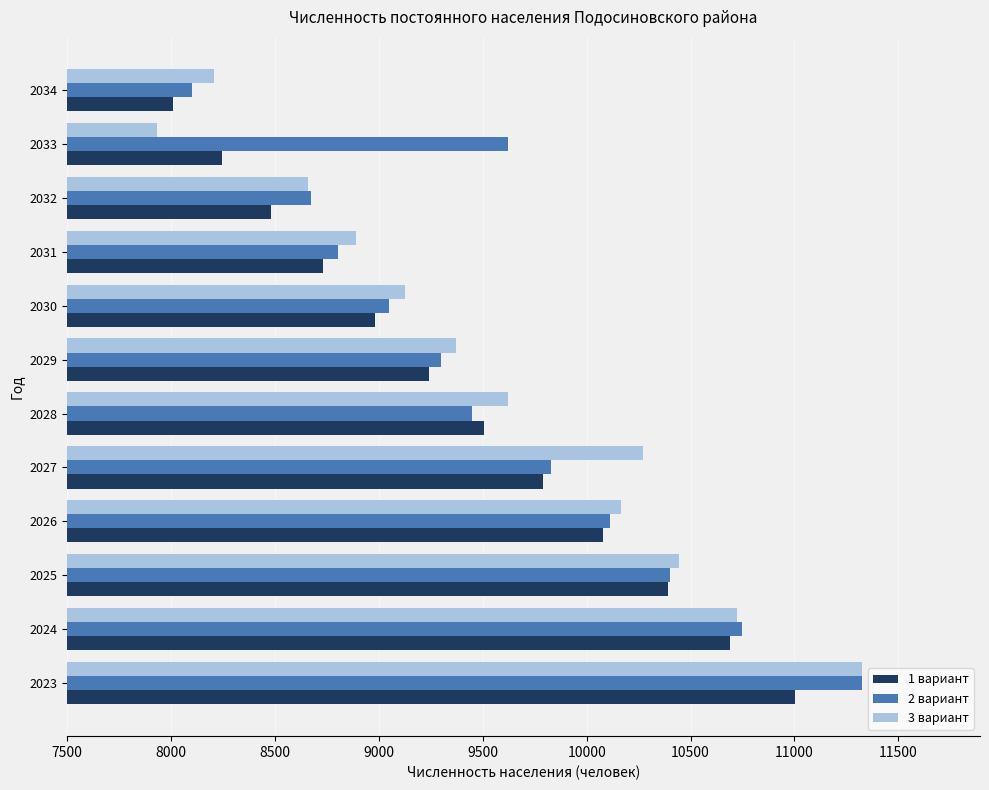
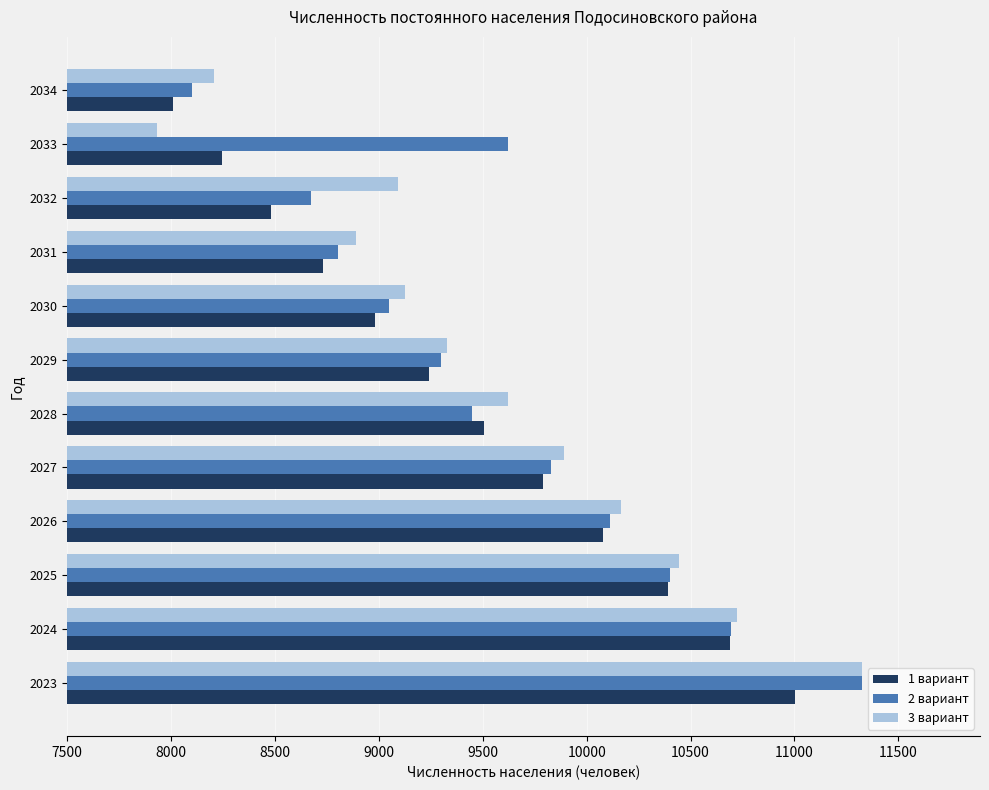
3 вариант, 2032: 8660 -> 9090
3 вариант, 2029: 9370 -> 9330
3 вариант, 2027: 10270 -> 9890
2 вариант, 2024: 10750 -> 10700
